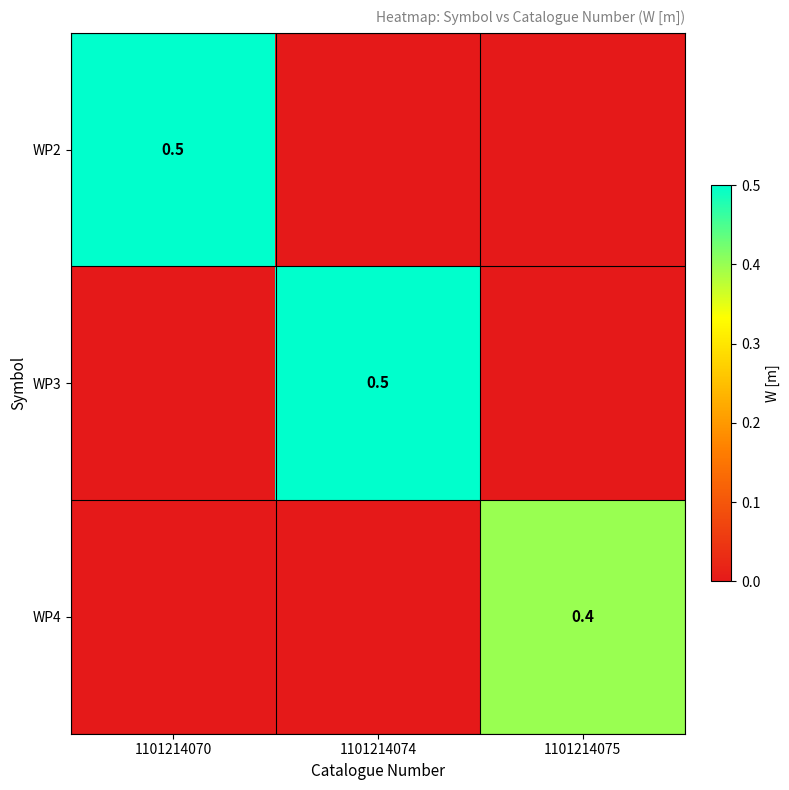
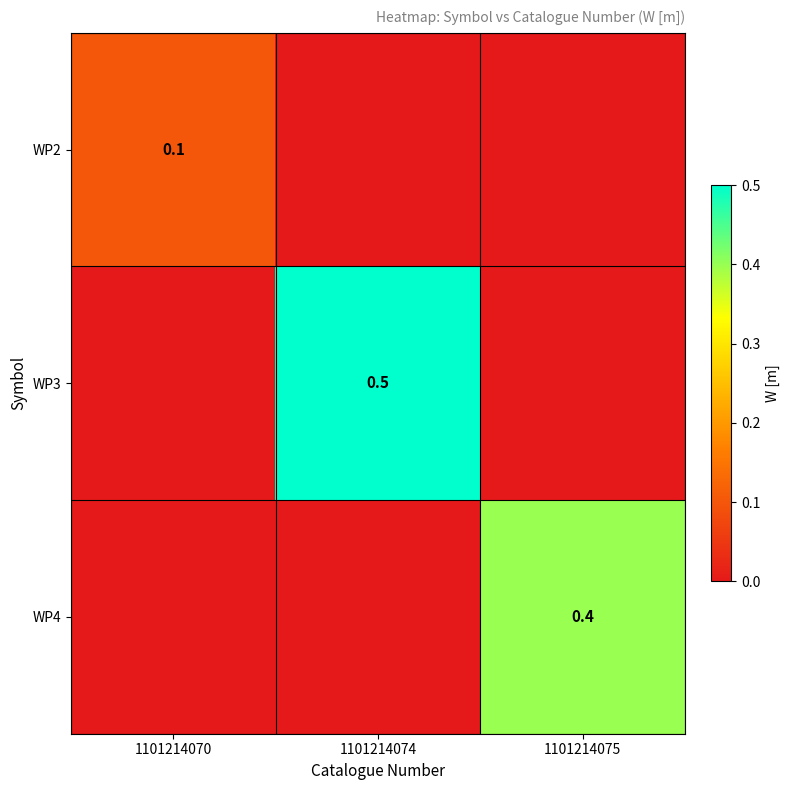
WP2, 1101214070: 0.5 -> 0.1
